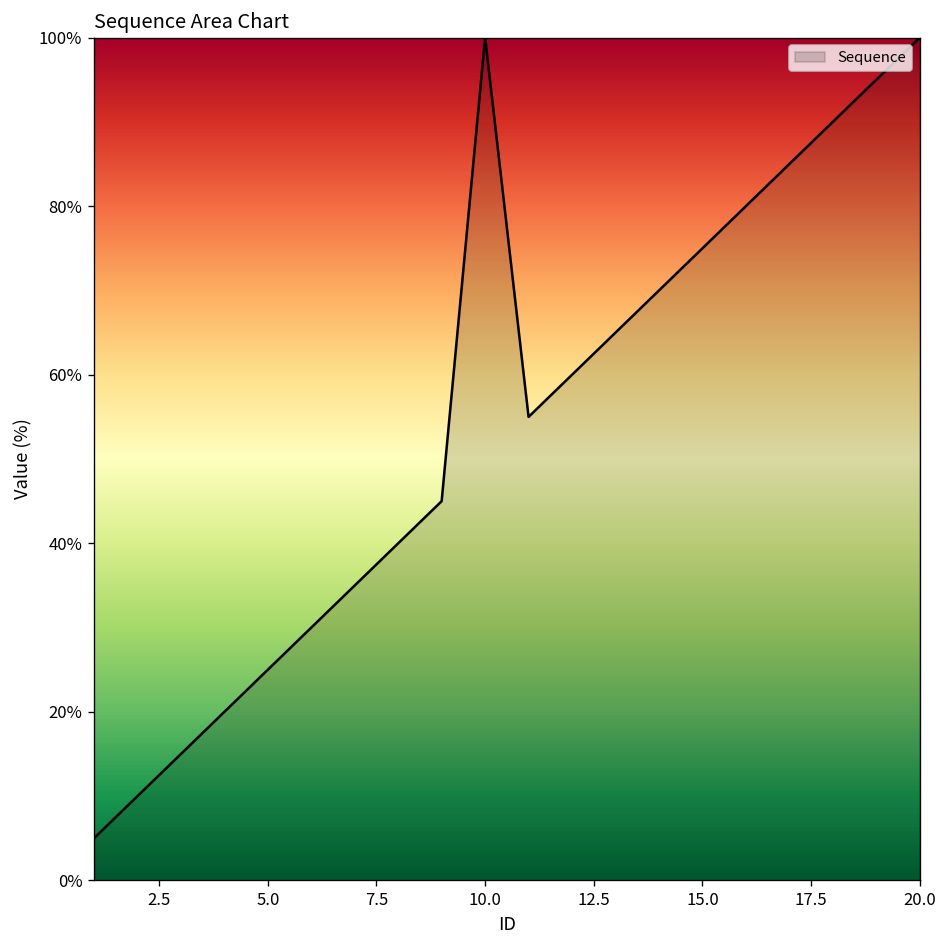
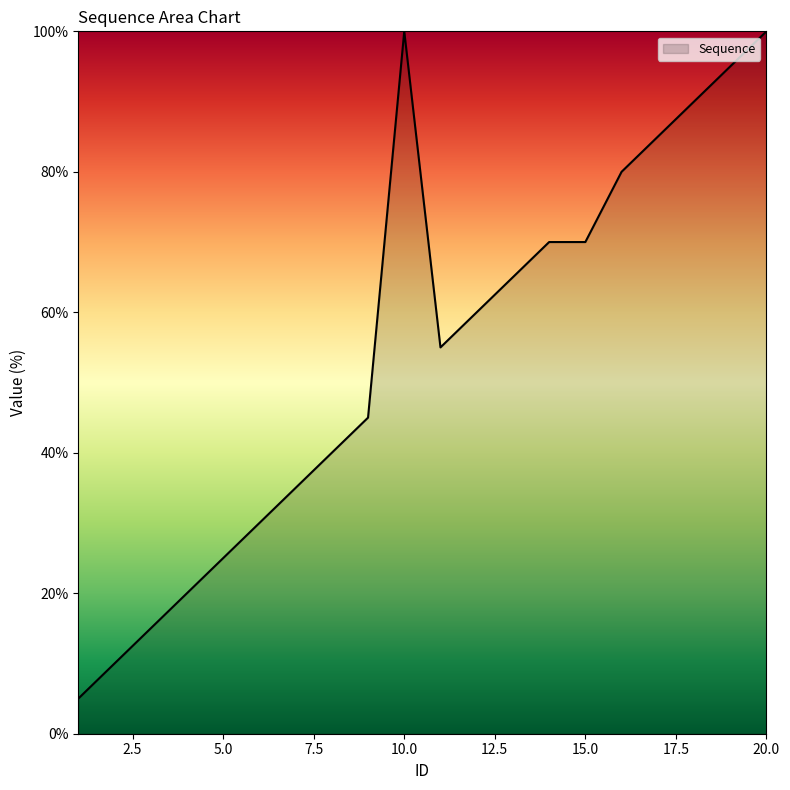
15.0: 75% -> 70%
